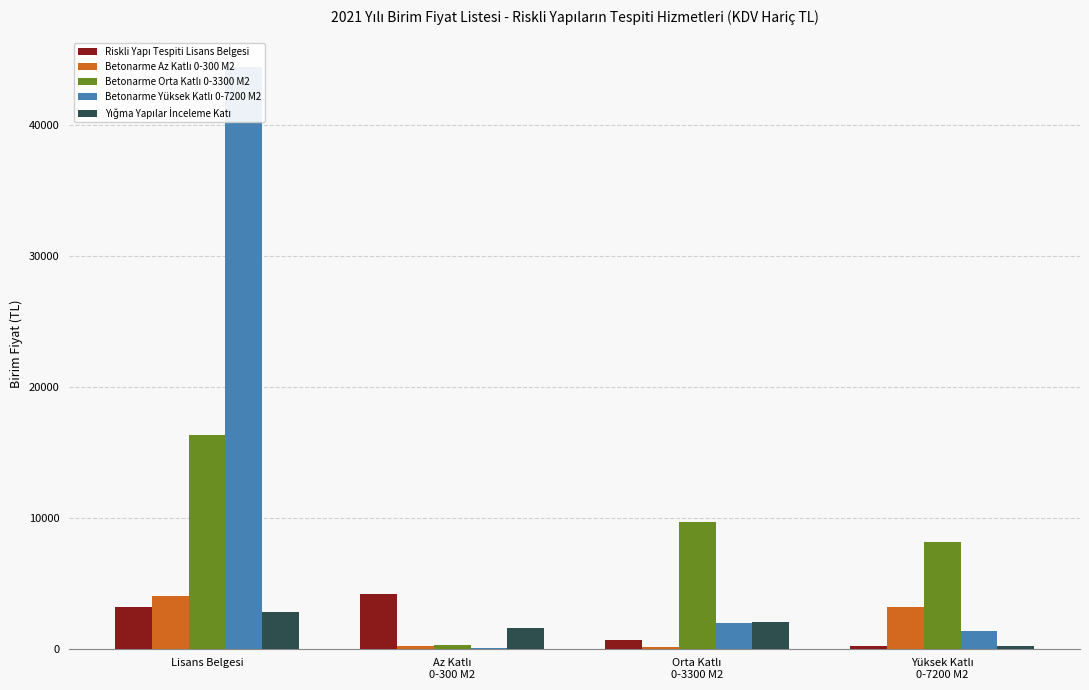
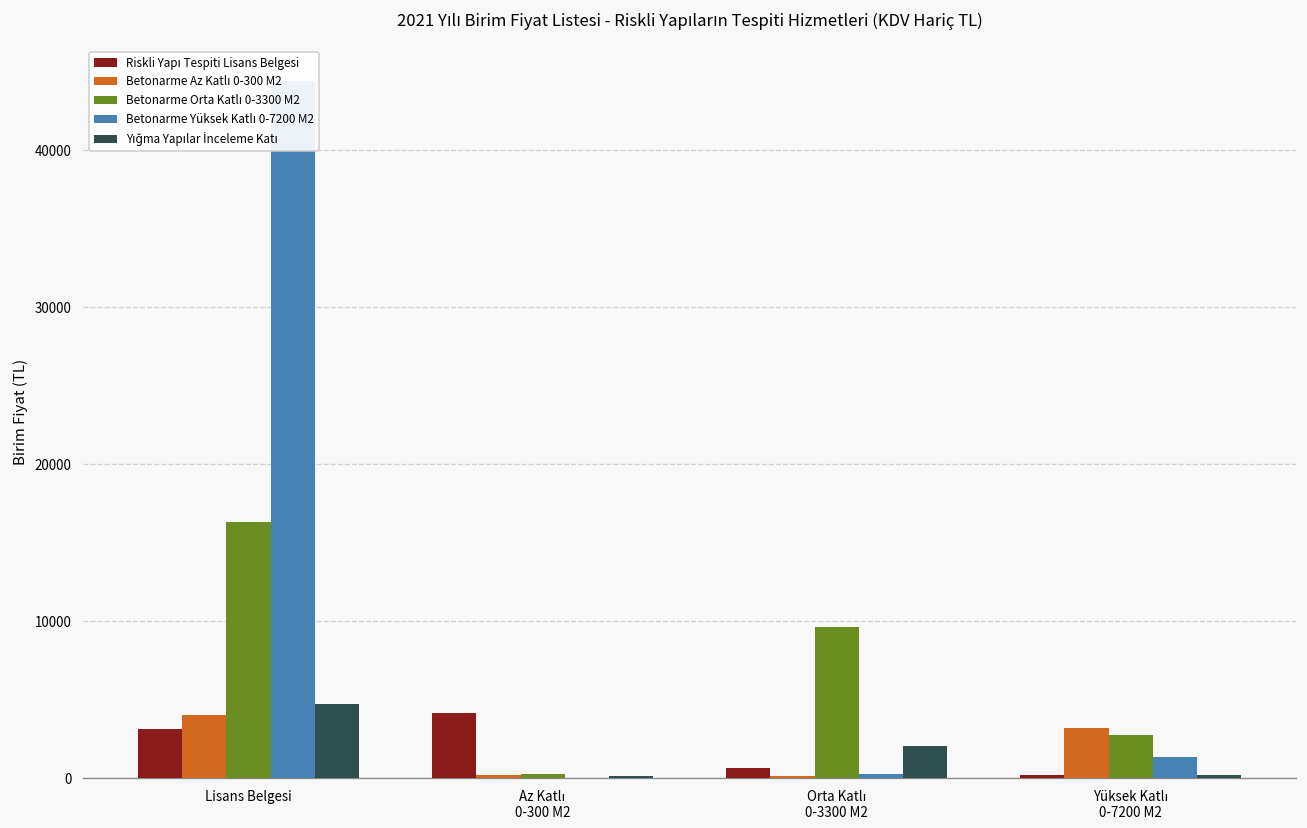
Yığma Yapılar İnceleme Katı, Lisans Belgesi: 2800 -> 4800
Yığma Yapılar İnceleme Katı, Az Katlı 0-300 M2: 1600 -> 100
Betonarme Yüksek Katlı 0-7200 M2, Orta Katlı 0-3300 M2: 2000 -> 300
Betonarme Orta Katlı 0-3300 M2, Yüksek Katlı 0-7200 M2: 8100 -> 2800
